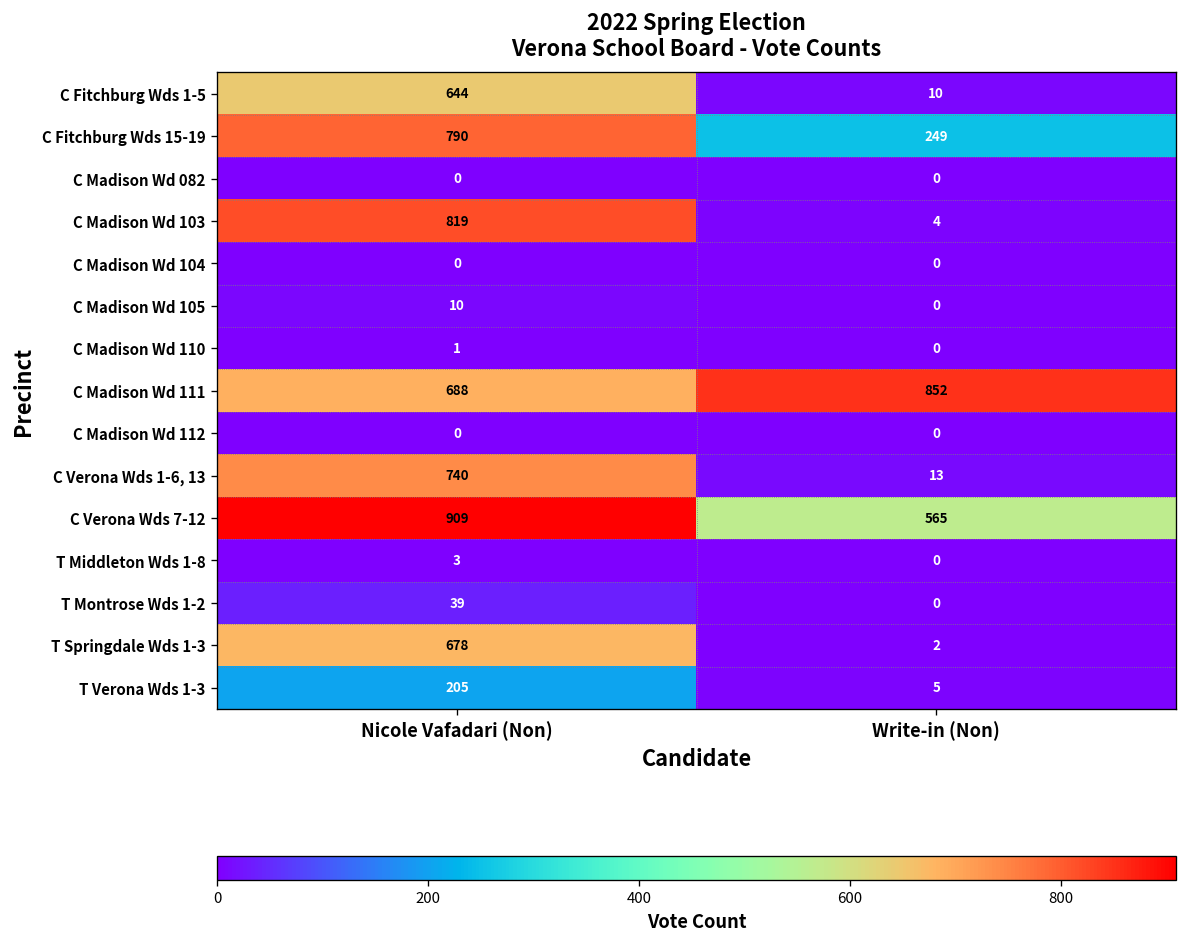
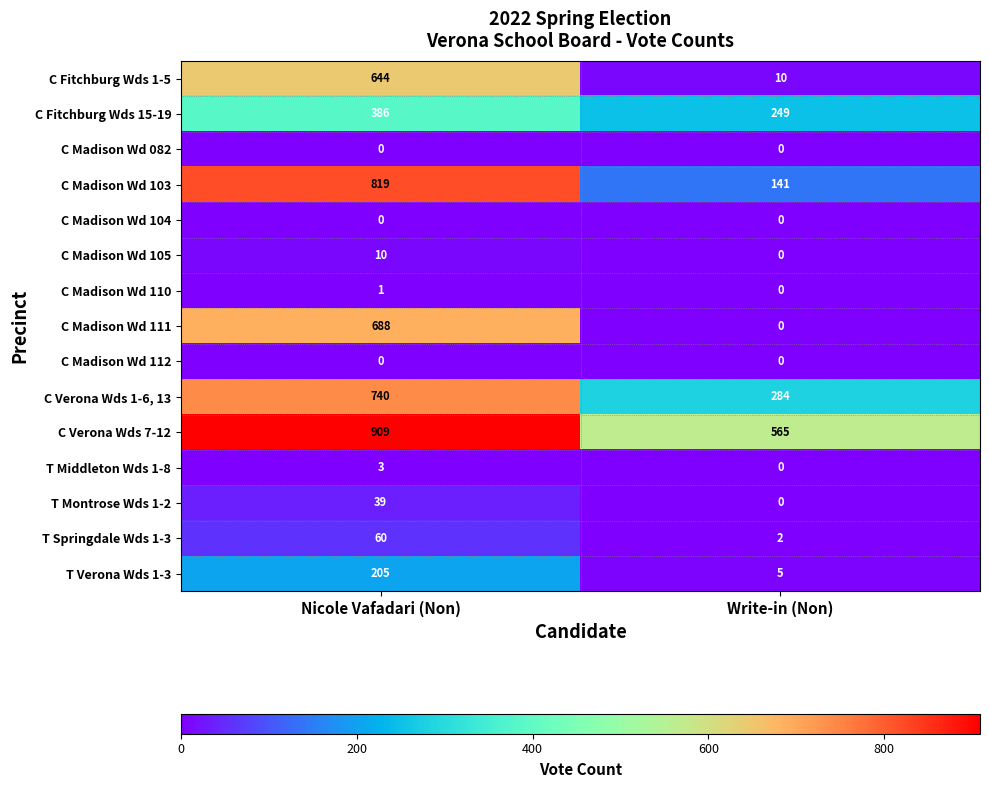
C Fitchburg Wds 15-19, Nicole Vafadari (Non): 790 -> 386
C Madison Wd 103, Write-in (Non): 4 -> 141
C Madison Wd 111, Write-in (Non): 852 -> 0
C Verona Wds 1-6, 13, Write-in (Non): 13 -> 284
T Springdale Wds 1-3, Nicole Vafadari (Non): 678 -> 60
